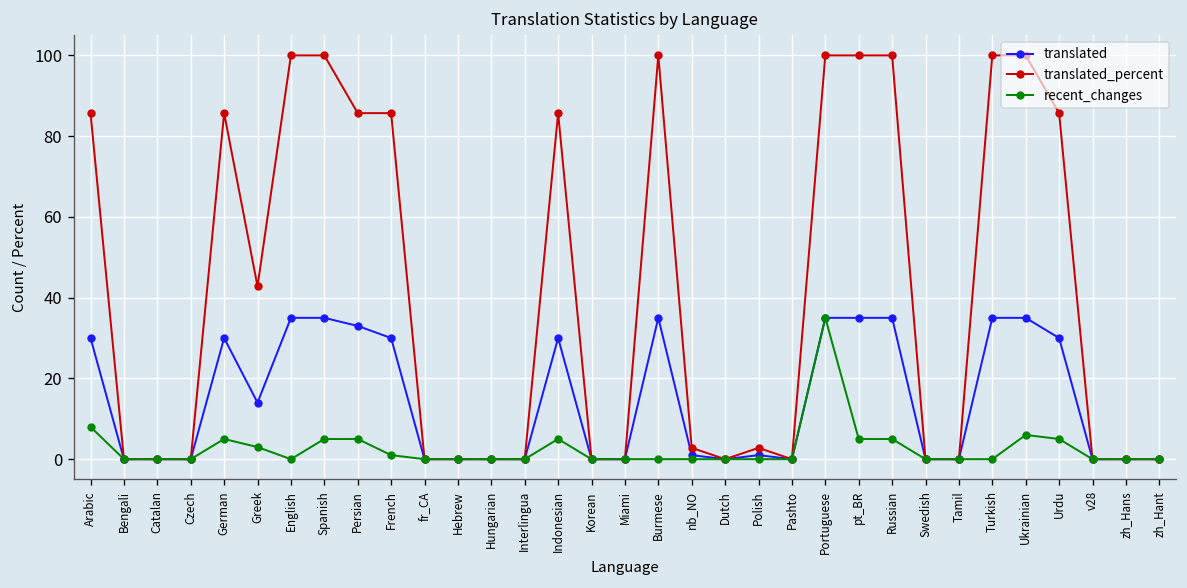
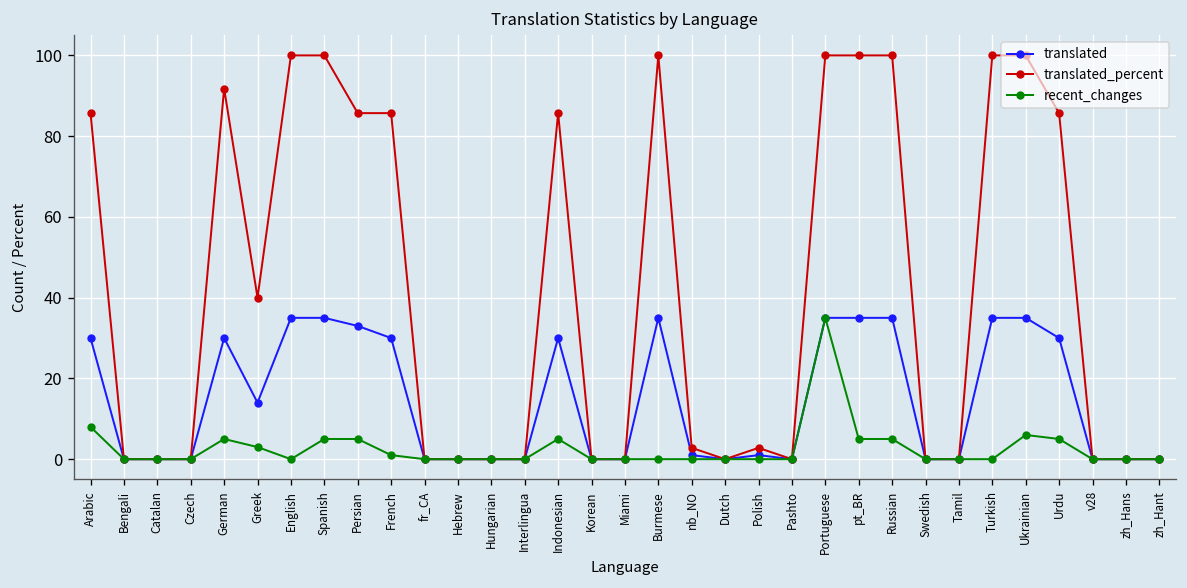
translated_percent, German: 86 -> 92
translated_percent, Greek: 43 -> 40
